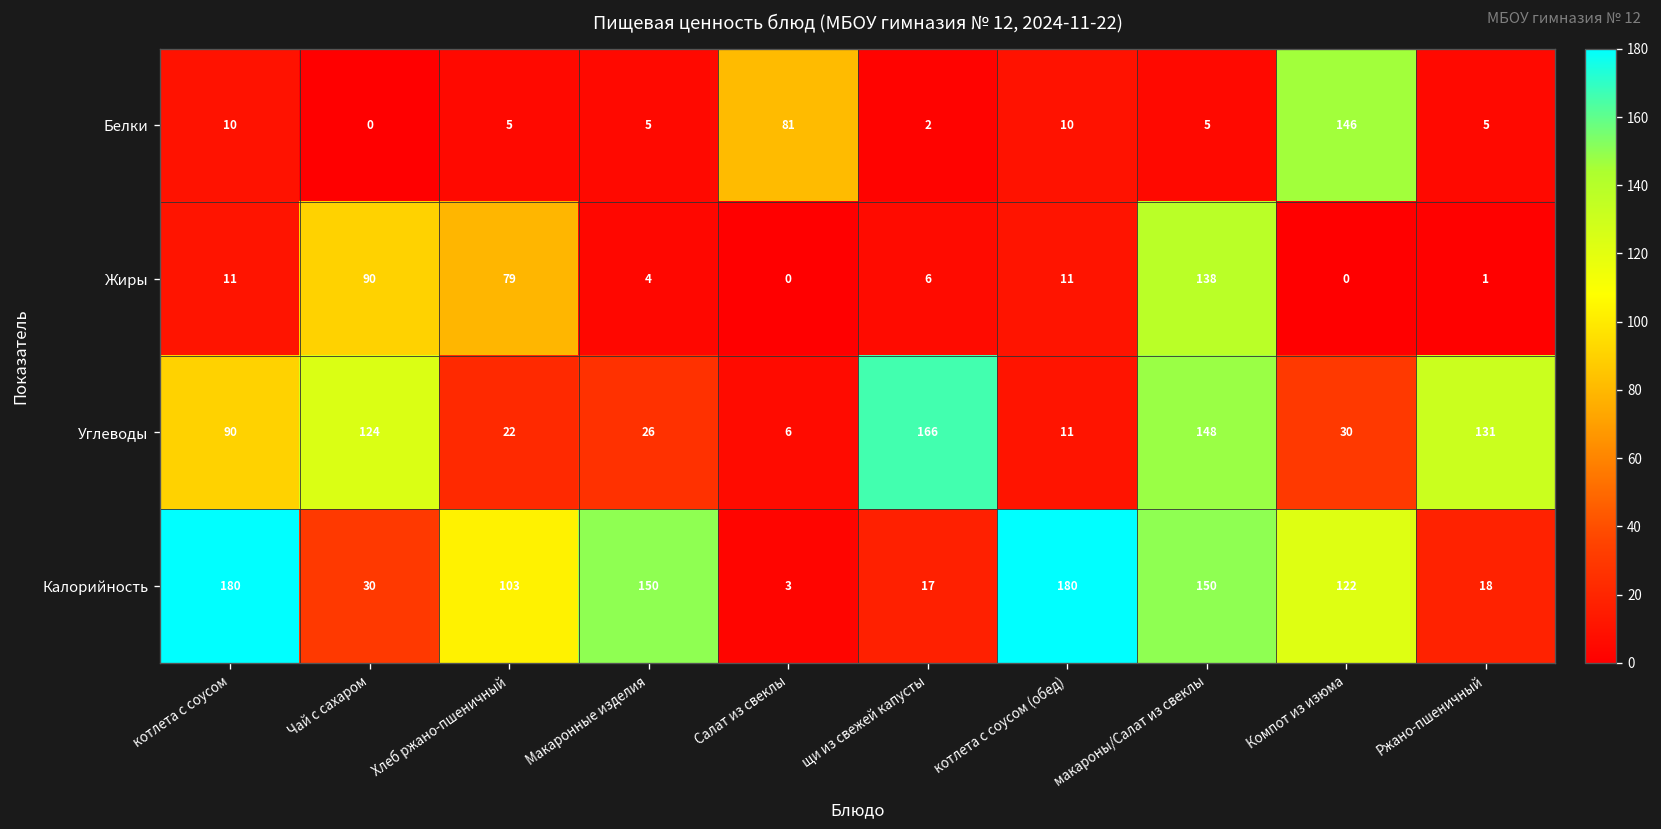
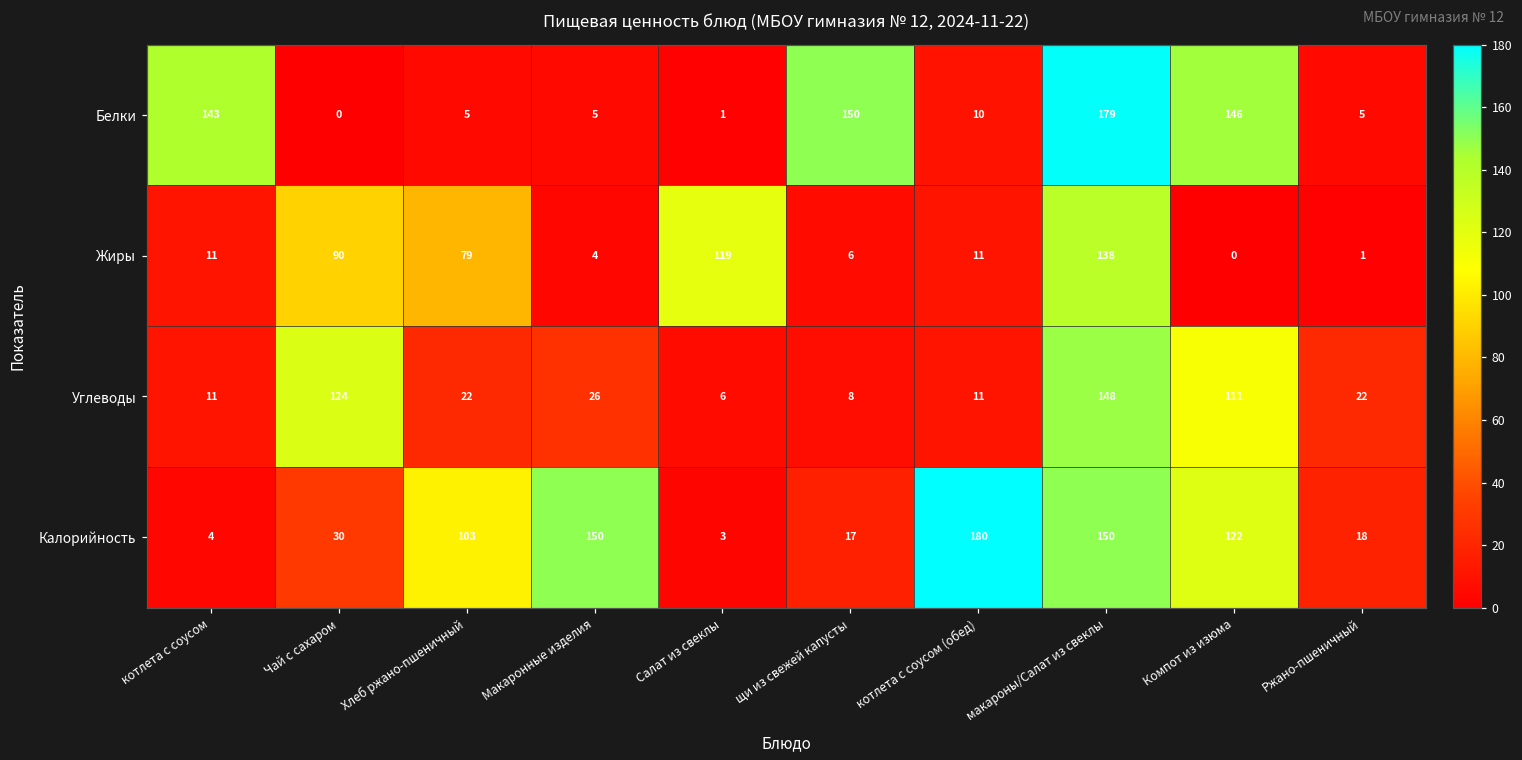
Белки, котлета с соусом: 10 -> 143
Белки, Салат из свеклы: 81 -> 1
Белки, щи из свежей капусты: 2 -> 150
Белки, макароны/Салат из свеклы: 5 -> 179
Жиры, Салат из свеклы: 0 -> 119
Углеводы, котлета с соусом: 90 -> 11
Углеводы, щи из свежей капусты: 166 -> 8
Углеводы, Компот из изюма: 30 -> 111
Углеводы, Ржано-пшеничный: 131 -> 22
Калорийность, котлета с соусом: 180 -> 4
